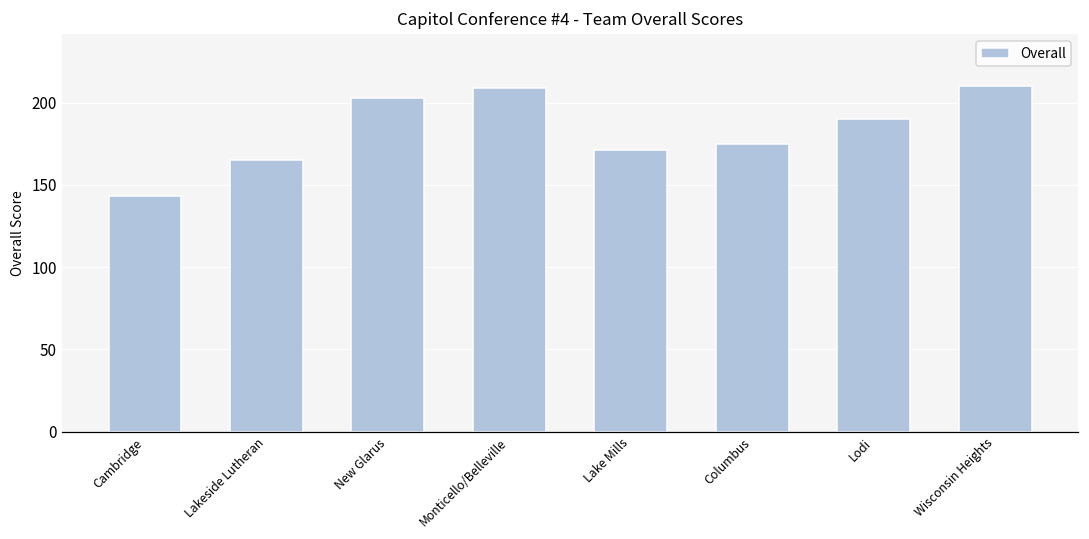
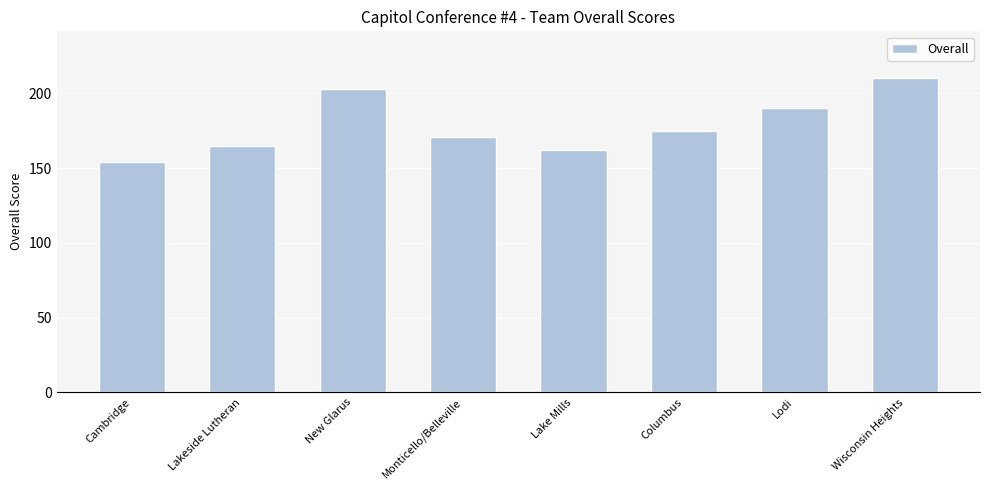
Cambridge: 143 -> 154
Monticello/Belleville: 209 -> 171
Lake Mills: 171 -> 162
